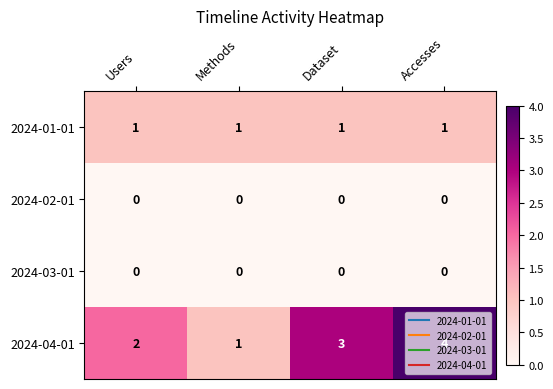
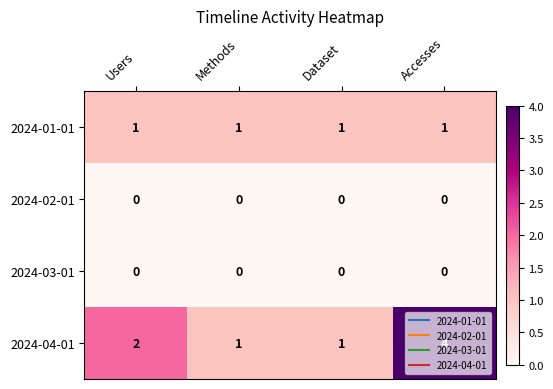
2024-04-01, Dataset: 3 -> 1
